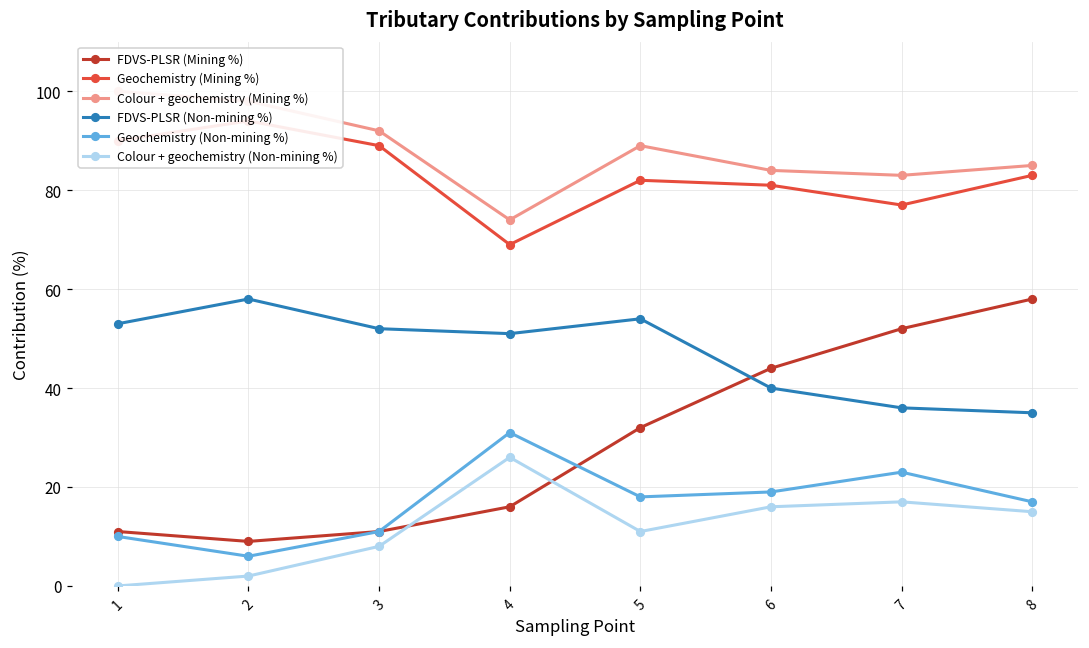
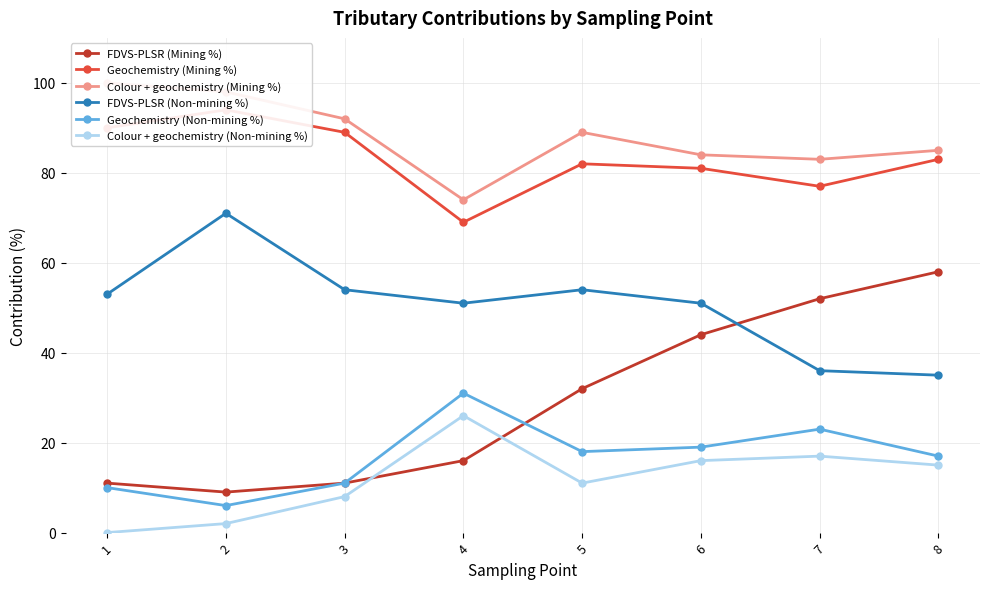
FDVS-PLSR (Non-mining %), 2: 58 -> 71
FDVS-PLSR (Non-mining %), 3: 52 -> 54
FDVS-PLSR (Non-mining %), 6: 40 -> 51
